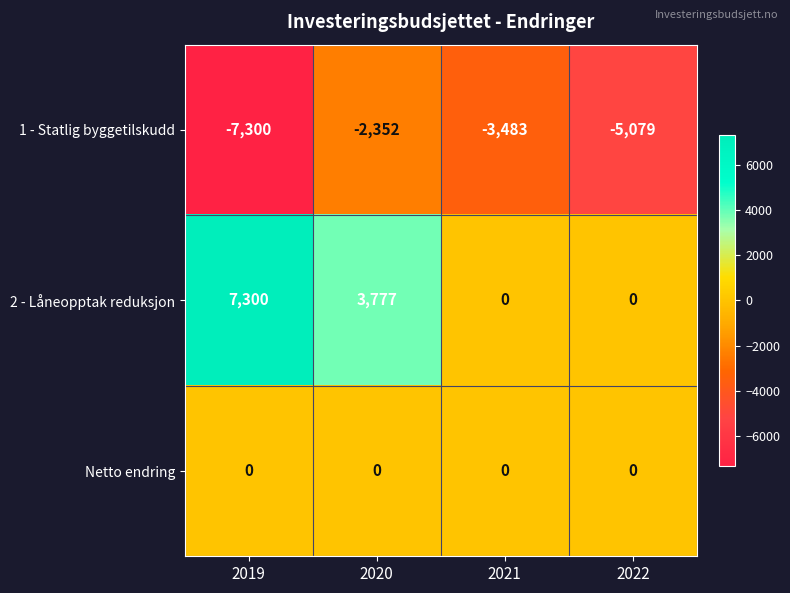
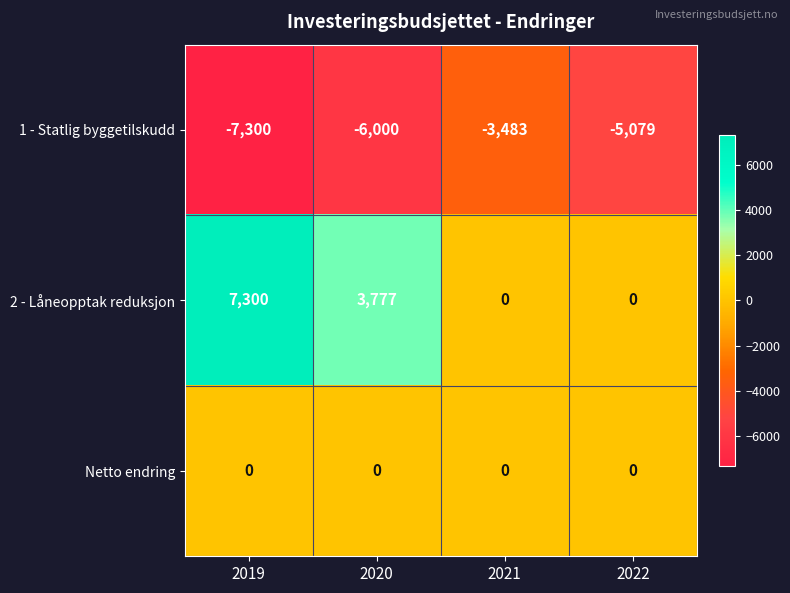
1 - Statlig byggetilskudd, 2020: -2,352 -> -6,000
